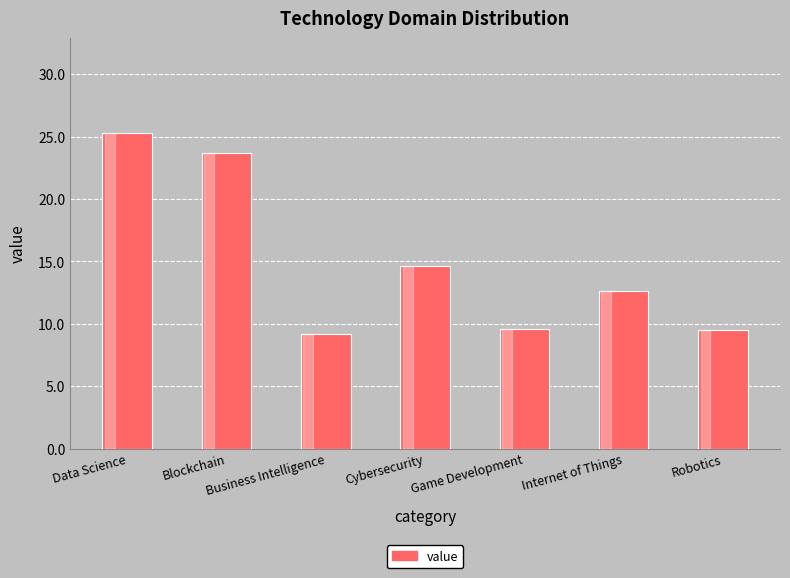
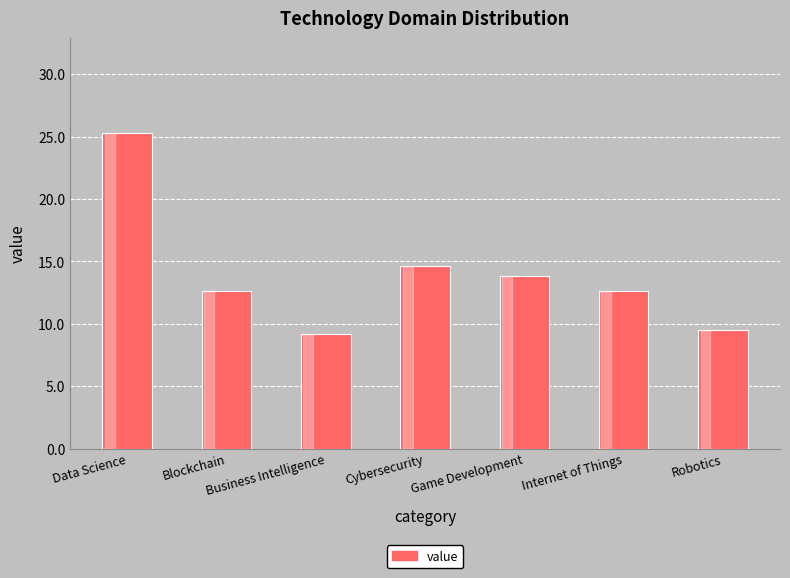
Blockchain: 23.7 -> 12.6
Game Development: 9.6 -> 13.8
